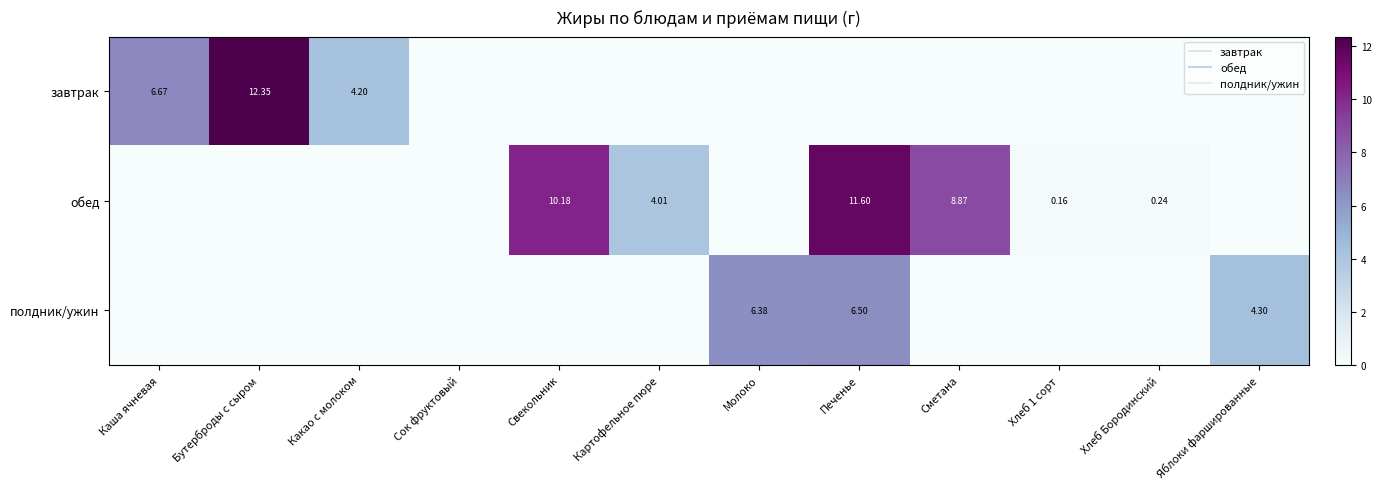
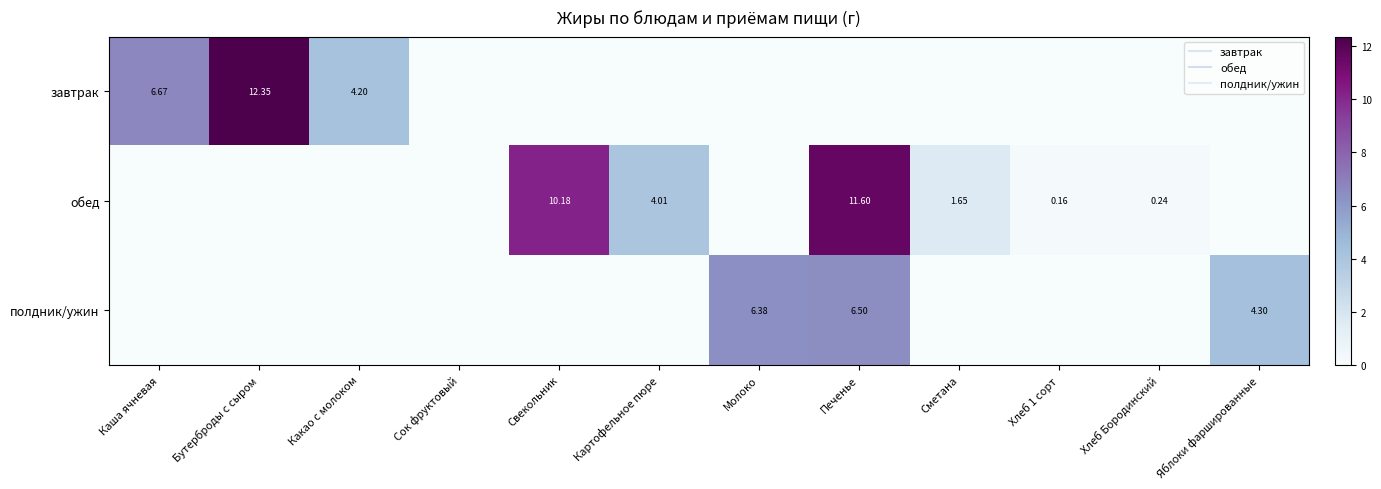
обед, Сметана: 8.87 -> 1.65
